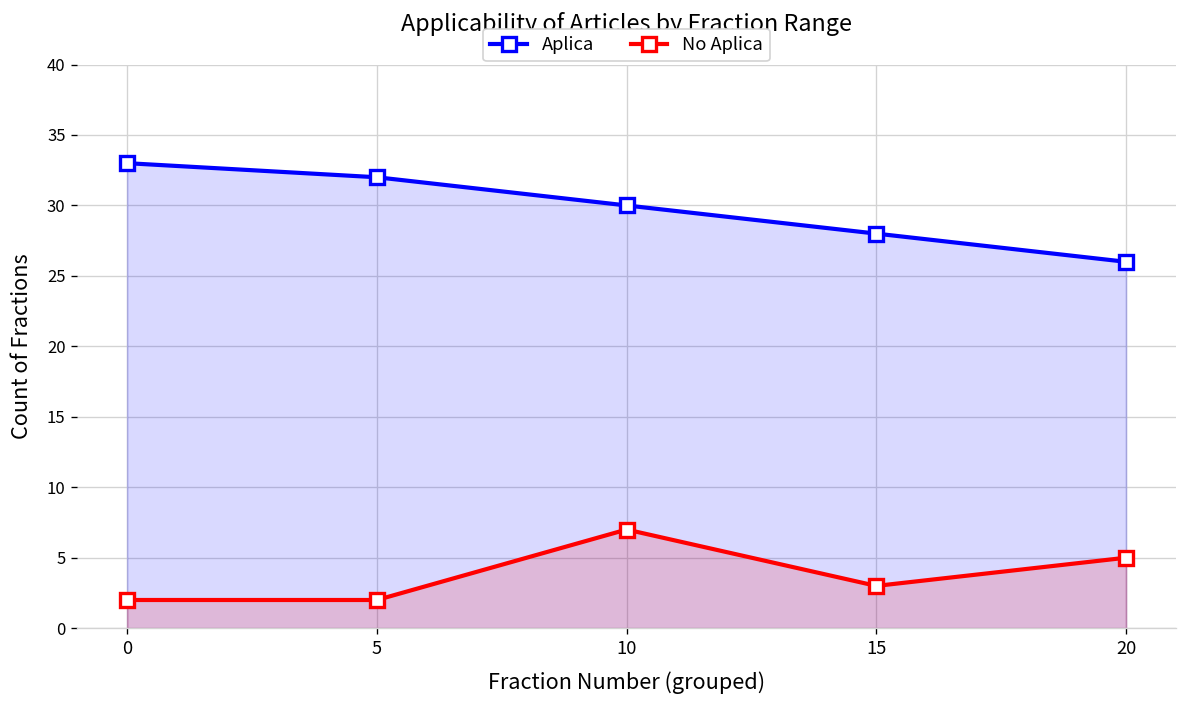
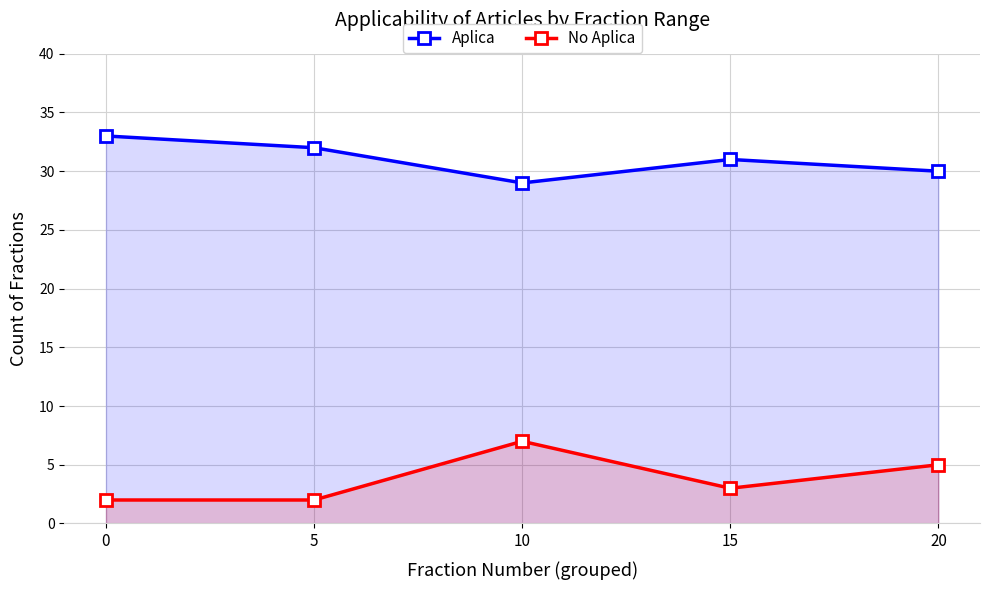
Aplica, 10: 30 -> 29
Aplica, 15: 28 -> 31
Aplica, 20: 26 -> 30
